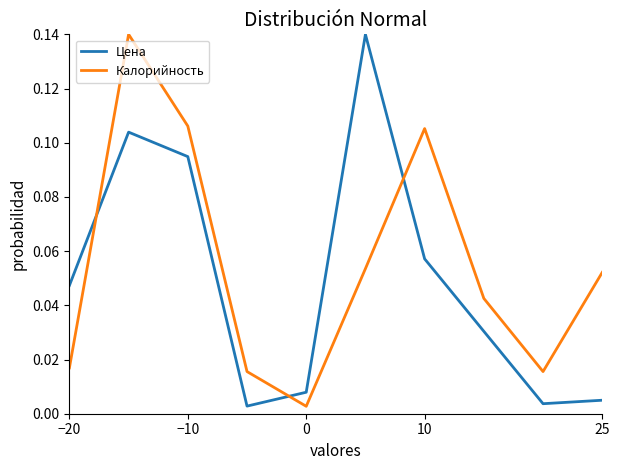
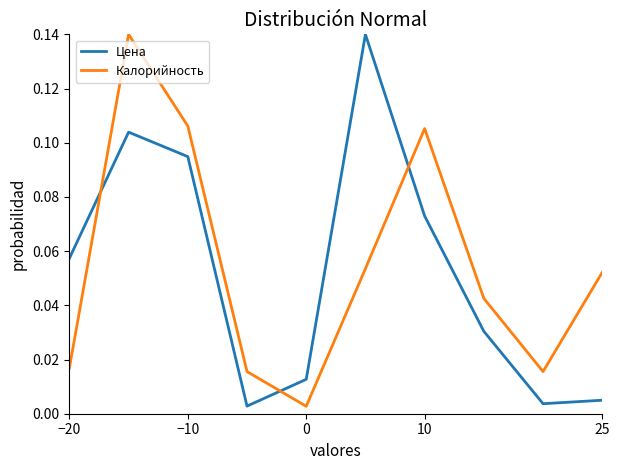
Цена, −20: 0.047 -> 0.057
Цена, 0: 0.008 -> 0.013
Цена, 10: 0.057 -> 0.073
